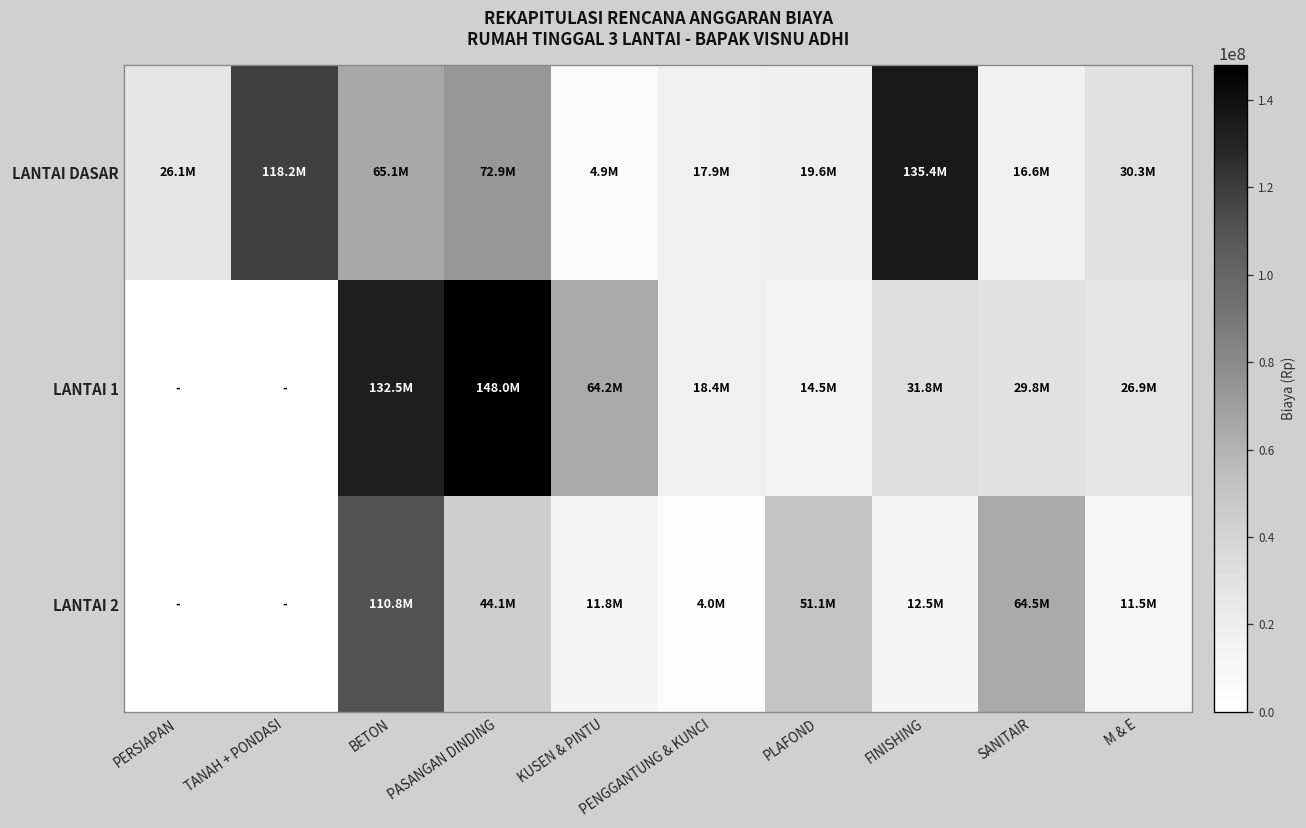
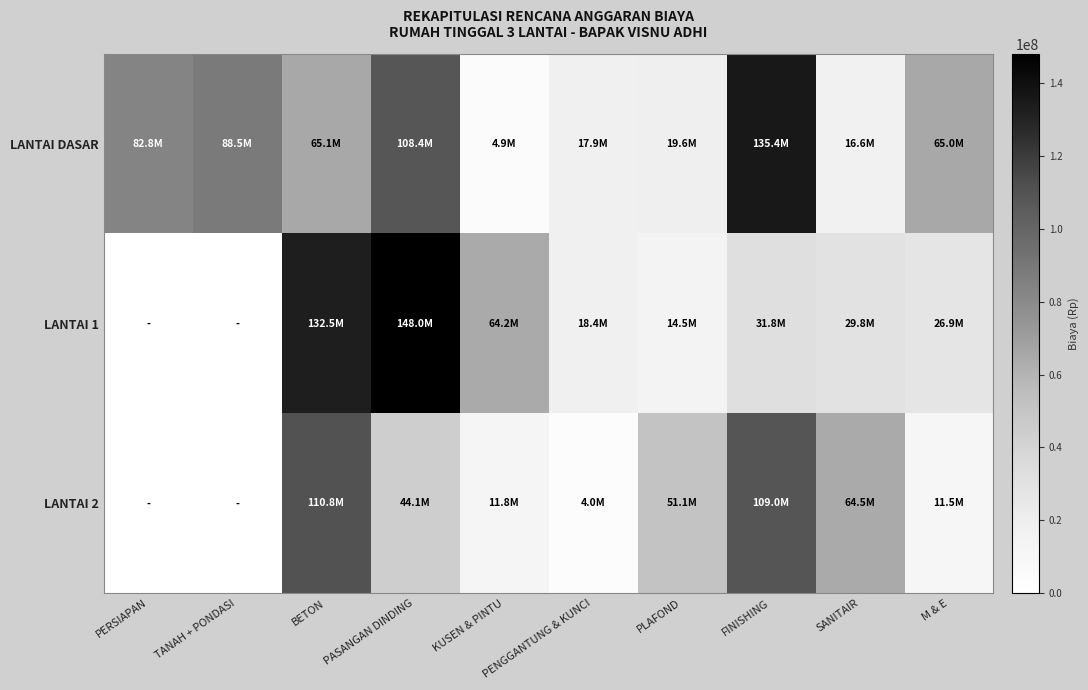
LANTAI DASAR, PERSIAPAN: 26.1M -> 82.8M
LANTAI DASAR, TANAH + PONDASI: 118.2M -> 88.5M
LANTAI DASAR, PASANGAN DINDING: 72.9M -> 108.4M
LANTAI DASAR, M & E: 30.3M -> 65.0M
LANTAI 2, FINISHING: 12.5M -> 109.0M
